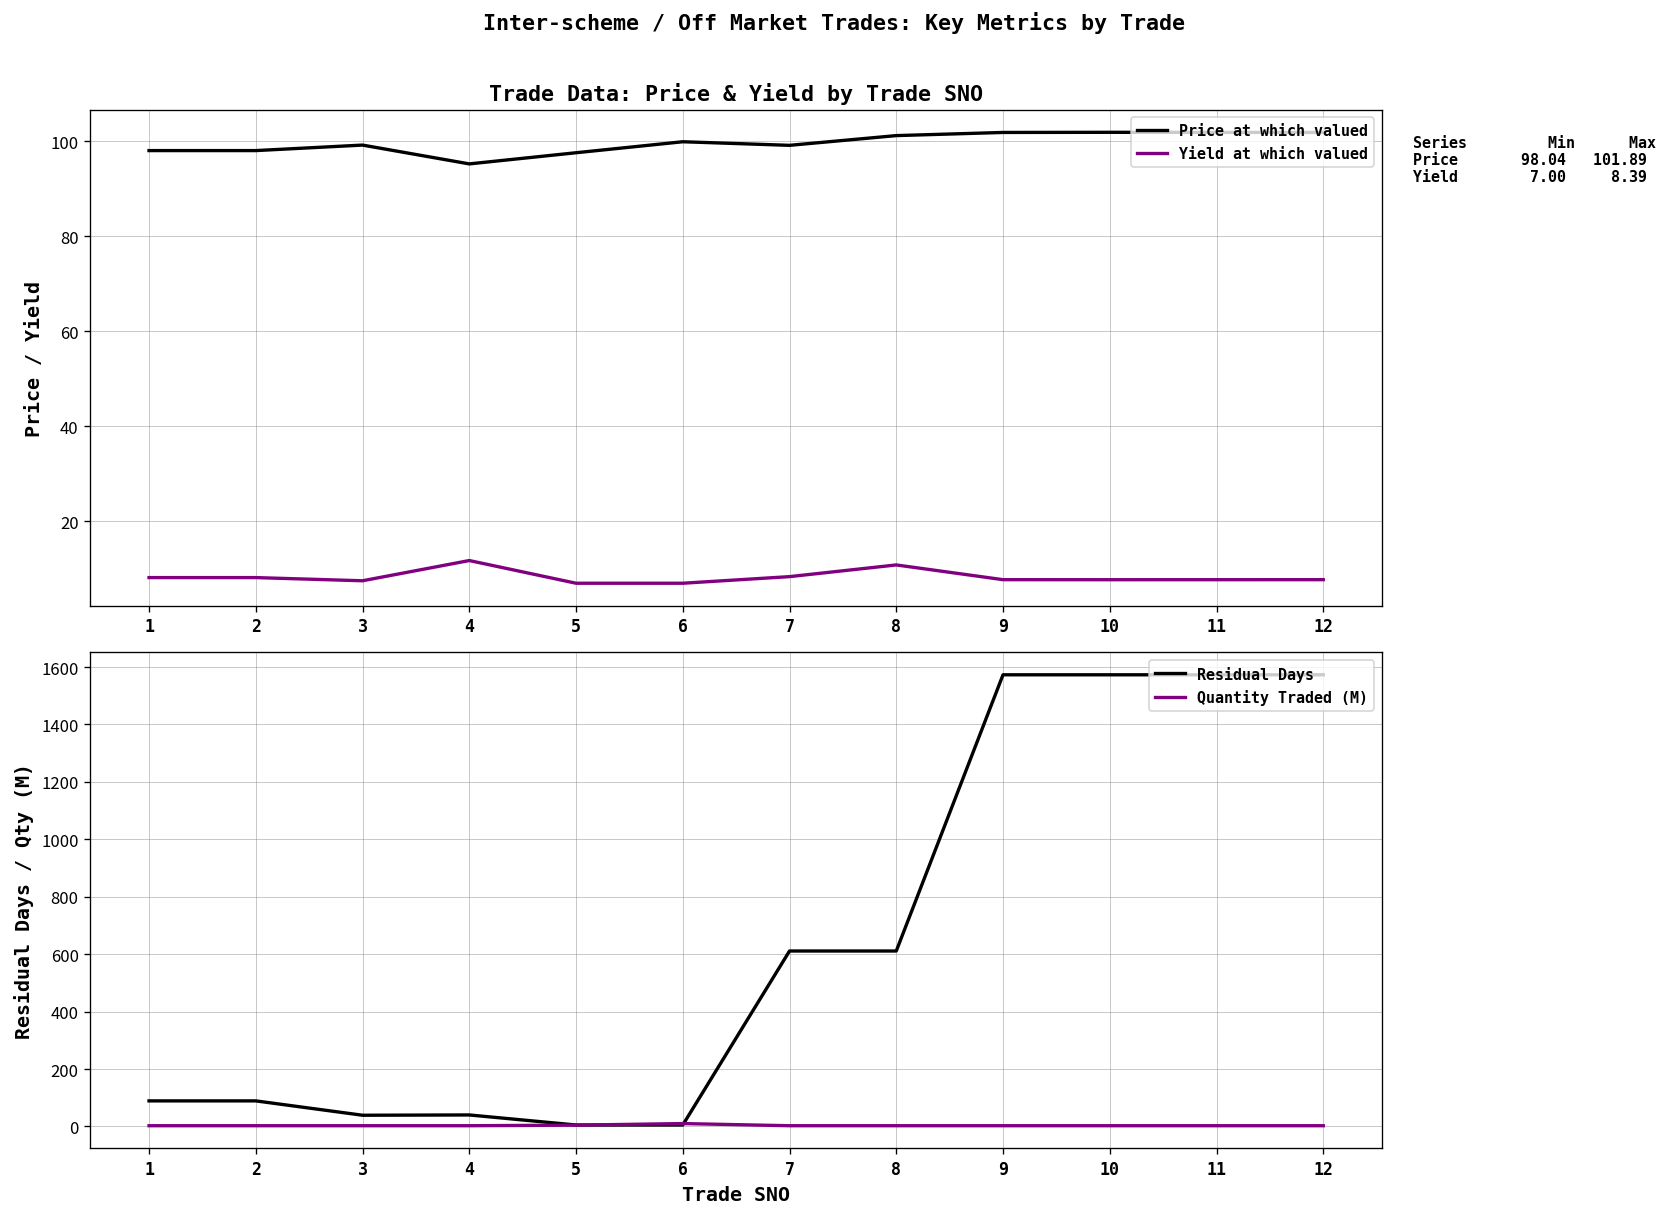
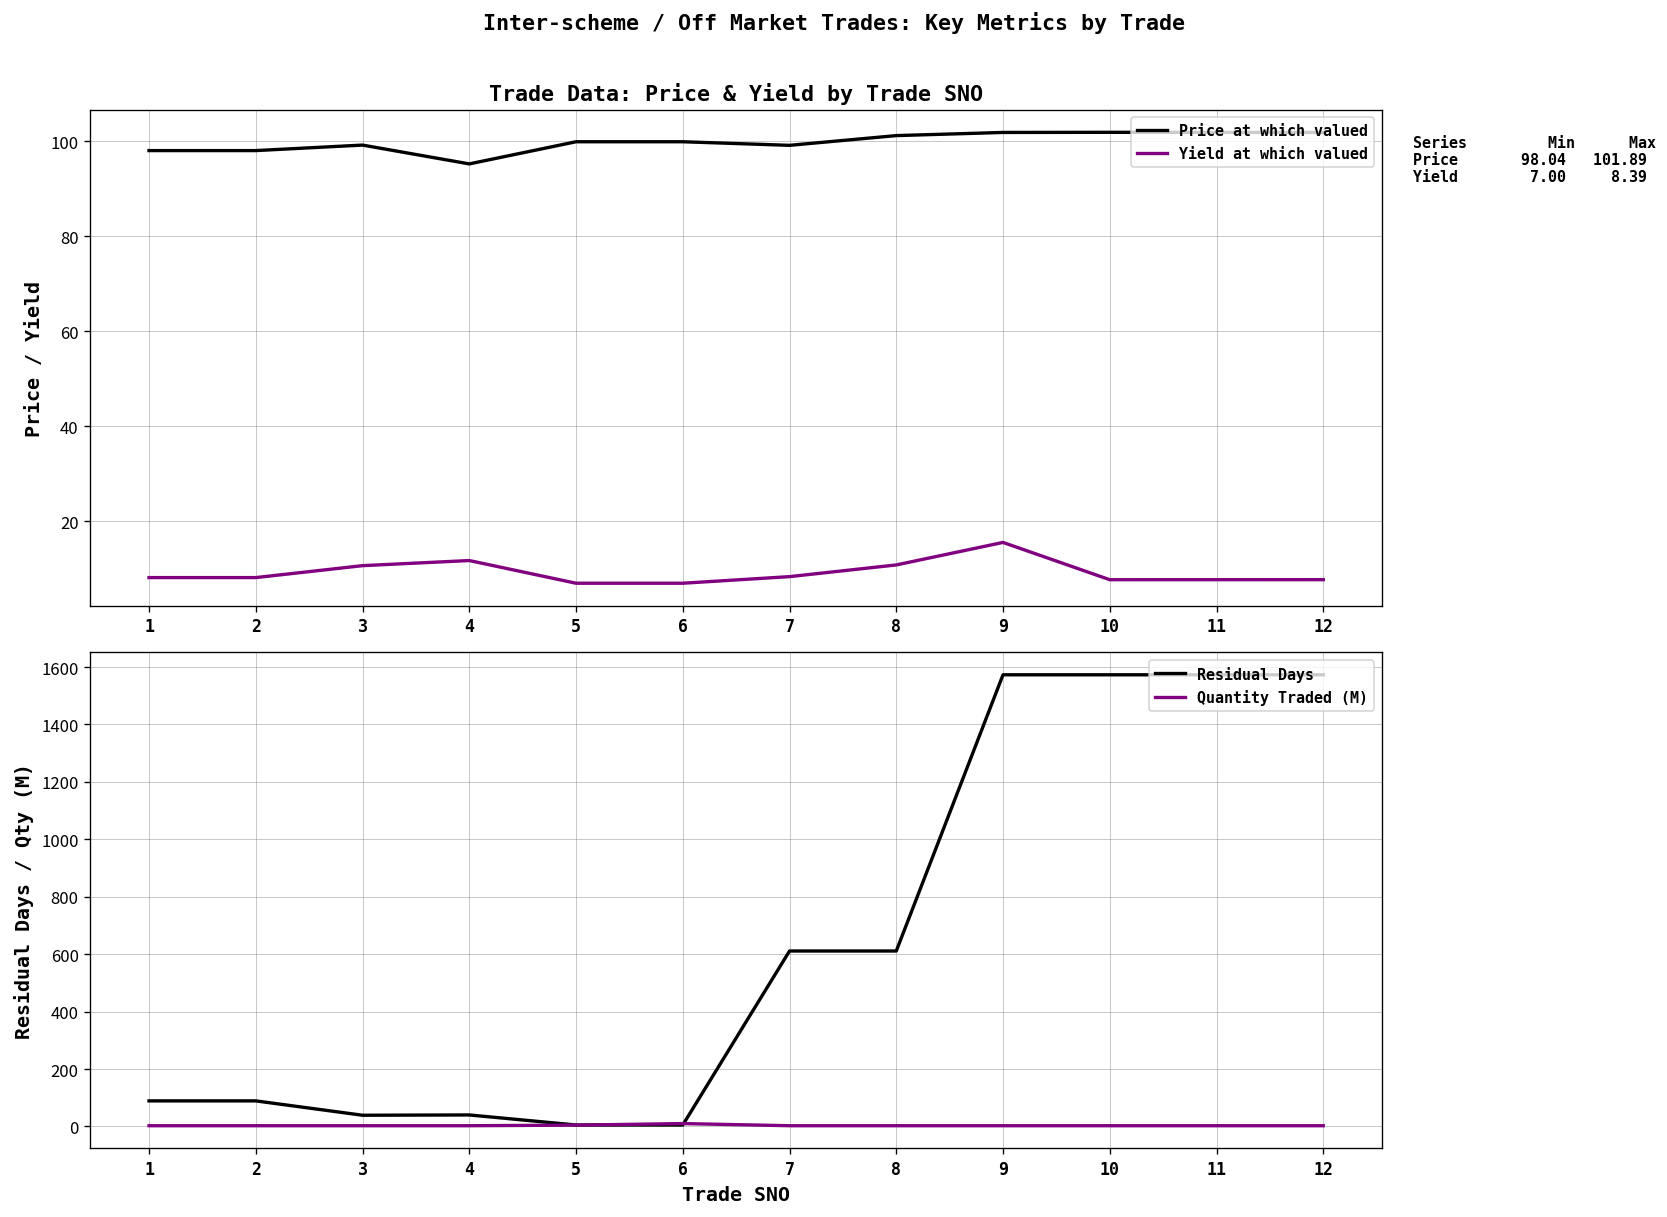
Trade Data: Price & Yield by Trade SNO, Yield at which valued, 3: 8 -> 11
Trade Data: Price & Yield by Trade SNO, Price at which valued, 5: 98 -> 100
Trade Data: Price & Yield by Trade SNO, Yield at which valued, 9: 8 -> 16
